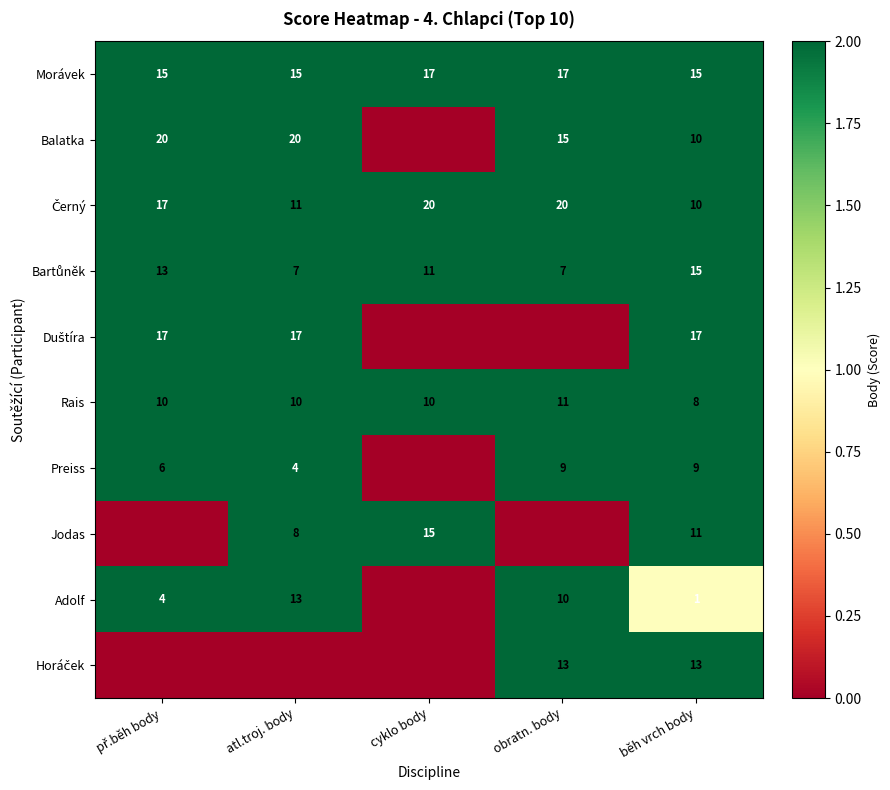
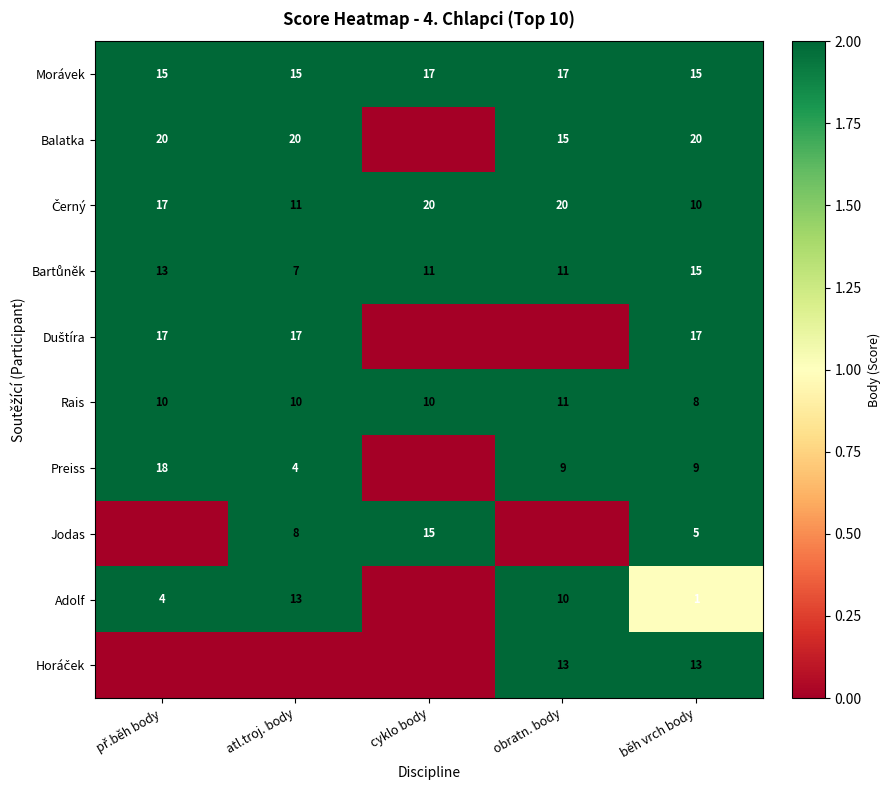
Balatka, běh vrch body: 10 -> 20
Bartůněk, obratn. body: 7 -> 11
Preiss, př.běh body: 6 -> 18
Jodas, běh vrch body: 11 -> 5
